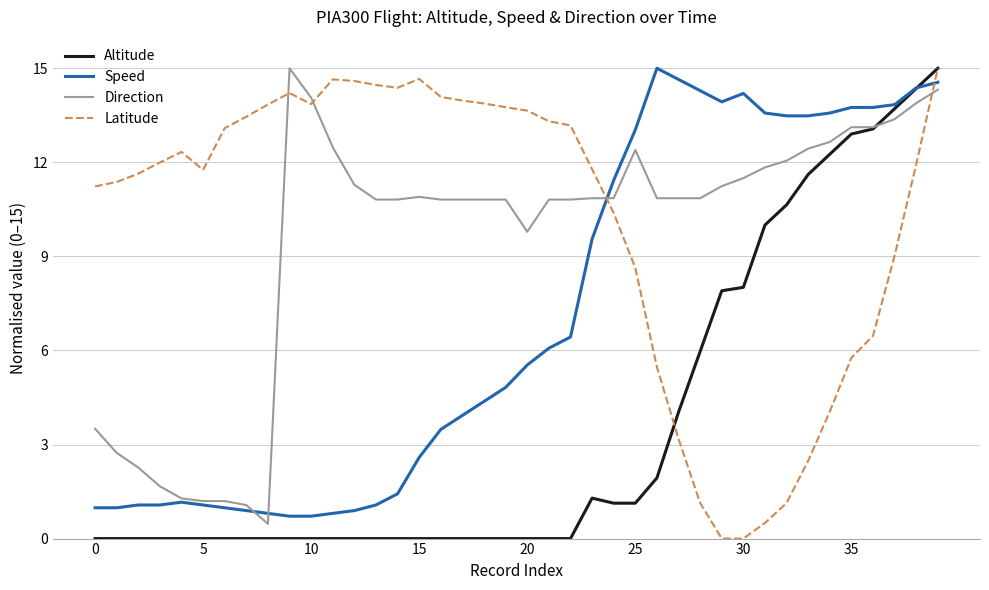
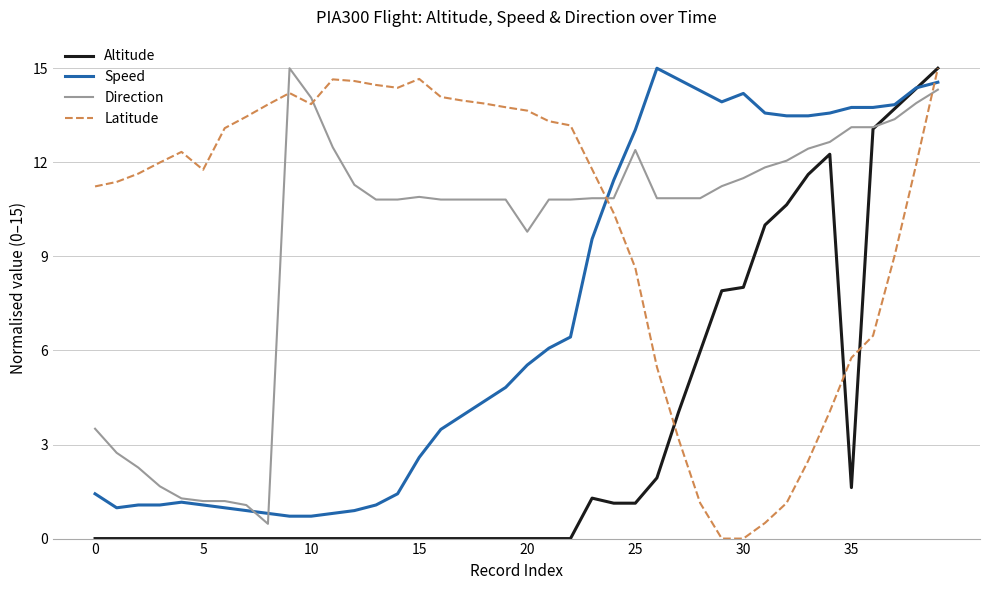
Speed, 0: 1.0 -> 1.4
Altitude, 35: 12.9 -> 1.6
